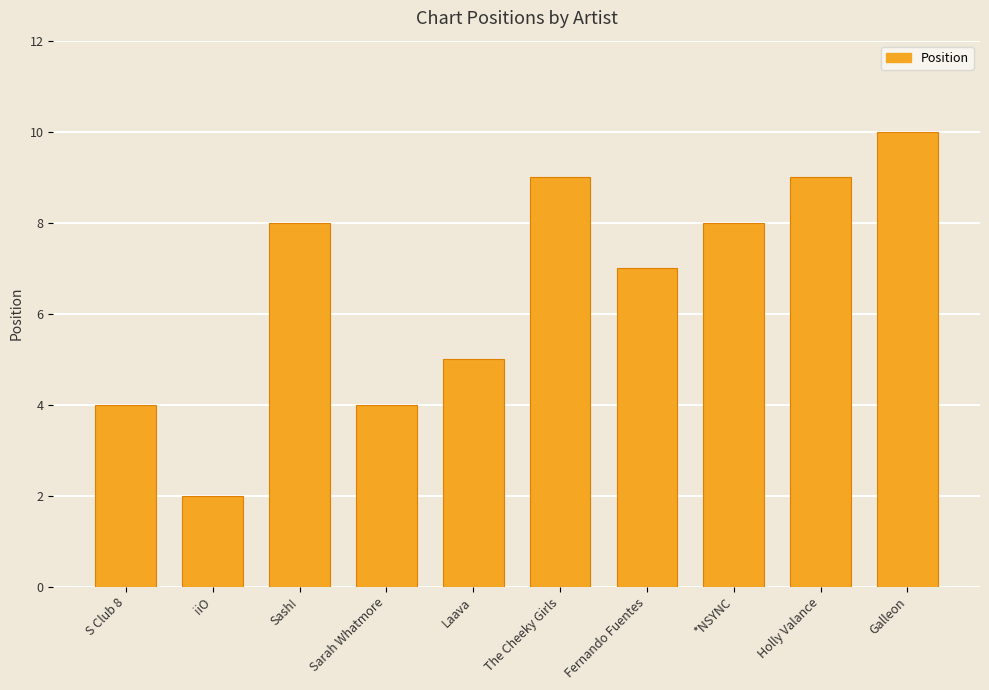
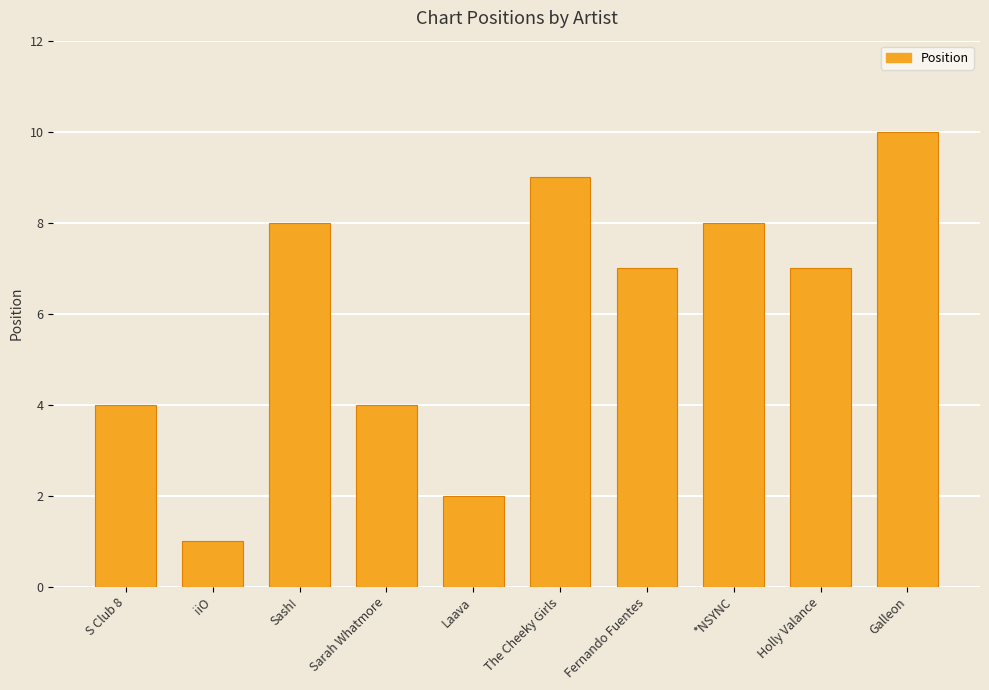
iiO: 2 -> 1
Laava: 5 -> 2
Holly Valance: 9 -> 7
